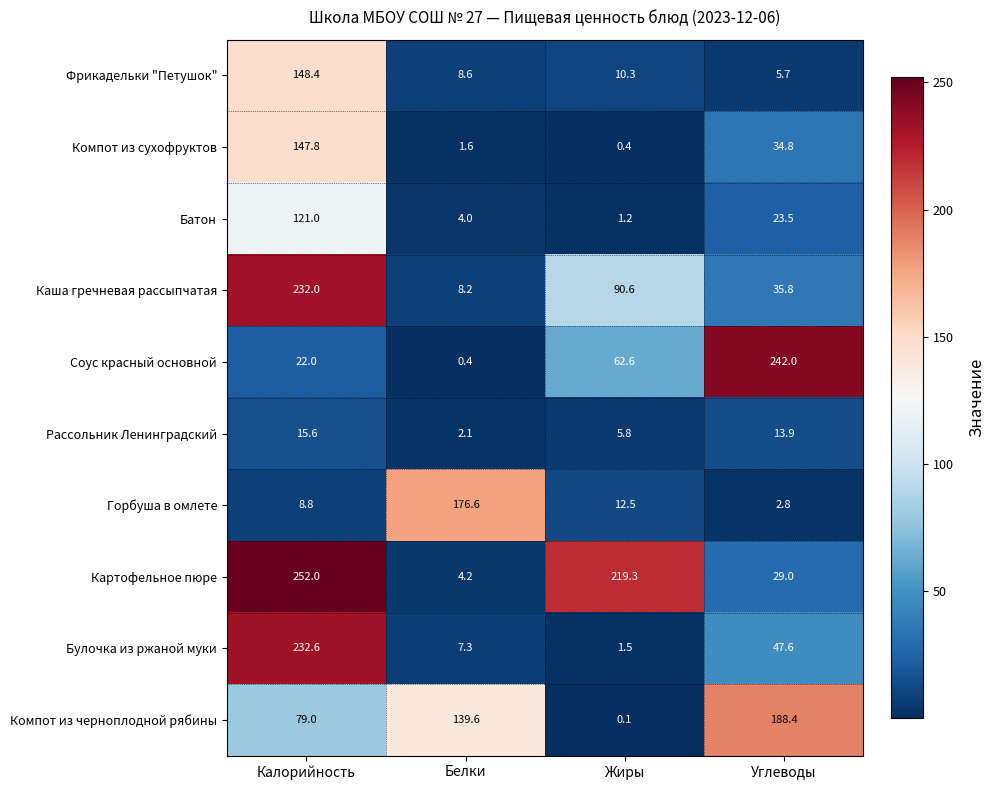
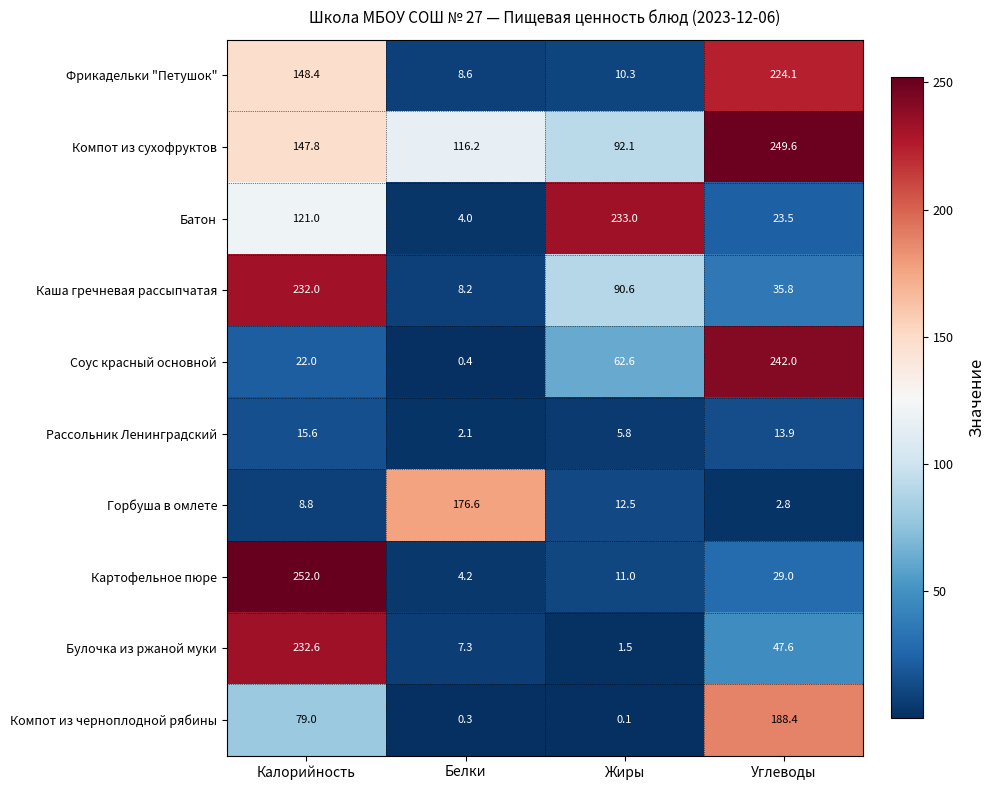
Фрикадельки "Петушок", Углеводы: 5.7 -> 224.1
Компот из сухофруктов, Белки: 1.6 -> 116.2
Компот из сухофруктов, Жиры: 0.4 -> 92.1
Компот из сухофруктов, Углеводы: 34.8 -> 249.6
Батон, Жиры: 1.2 -> 233.0
Картофельное пюре, Жиры: 219.3 -> 11.0
Компот из черноплодной рябины, Белки: 139.6 -> 0.3
